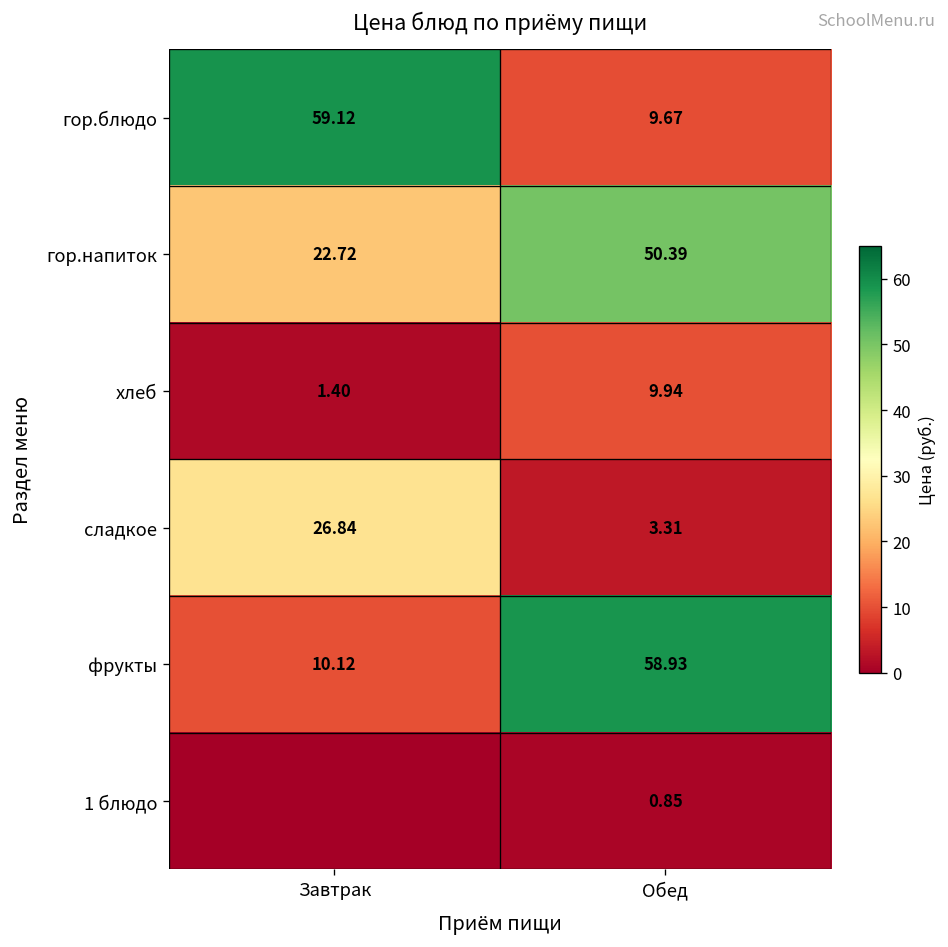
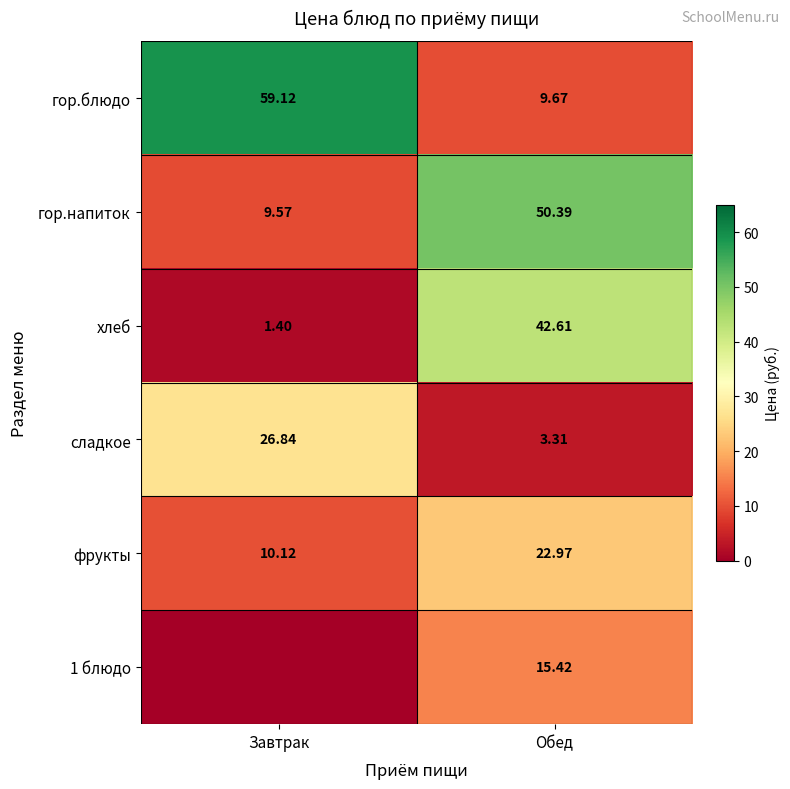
гор.напиток, Завтрак: 22.72 -> 9.57
хлеб, Обед: 9.94 -> 42.61
фрукты, Обед: 58.93 -> 22.97
1 блюдо, Обед: 0.85 -> 15.42
